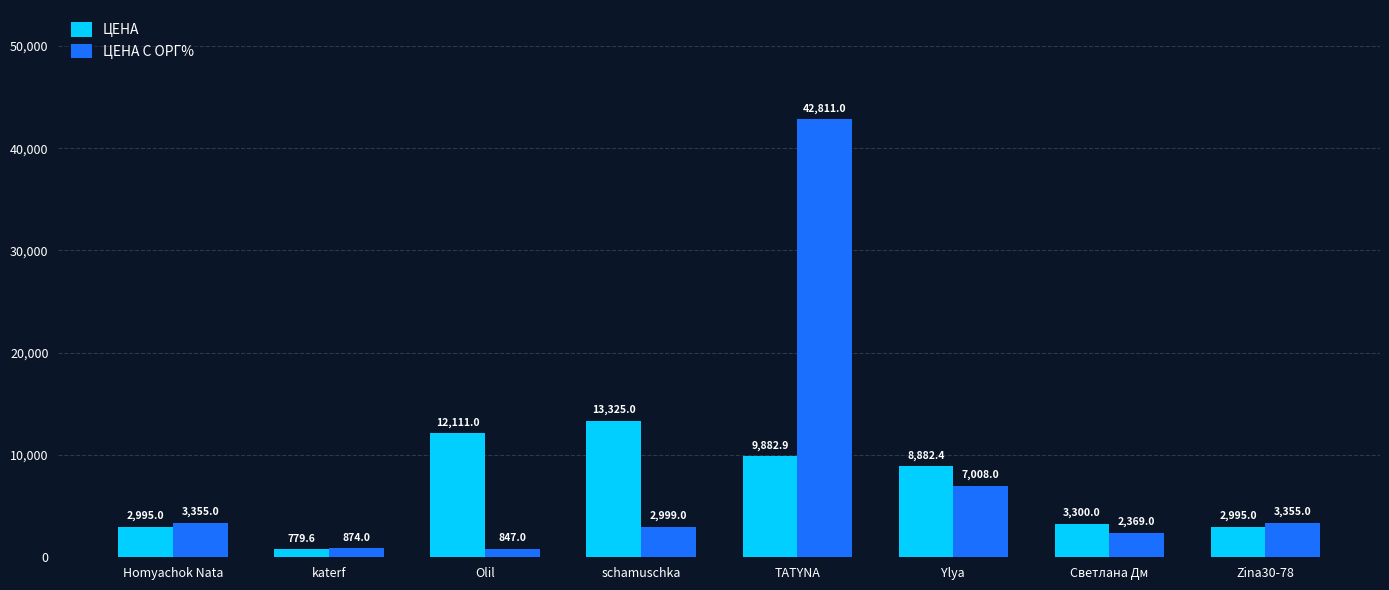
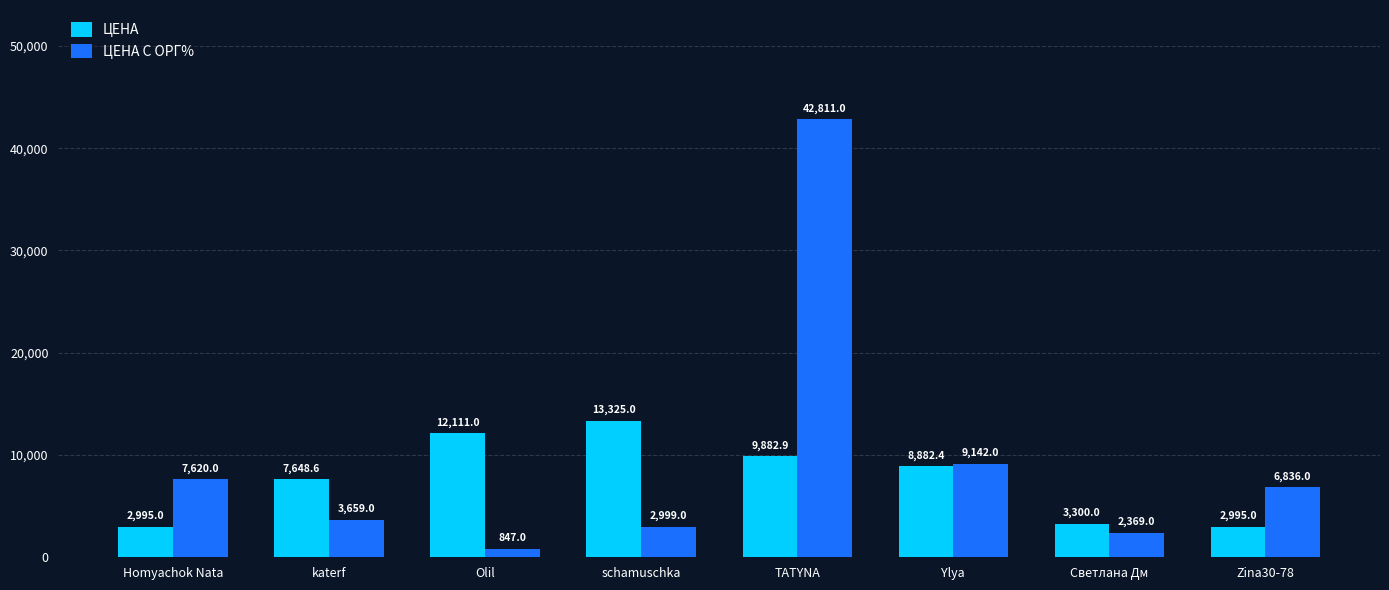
ЦЕНА С ОРГ%, Homyachok Nata: 3,355.0 -> 7,620.0
ЦЕНА, katerf: 779.6 -> 7,648.6
ЦЕНА С ОРГ%, katerf: 874.0 -> 3,659.0
ЦЕНА С ОРГ%, Ylya: 7,008.0 -> 9,142.0
ЦЕНА С ОРГ%, Zina30-78: 3,355.0 -> 6,836.0
